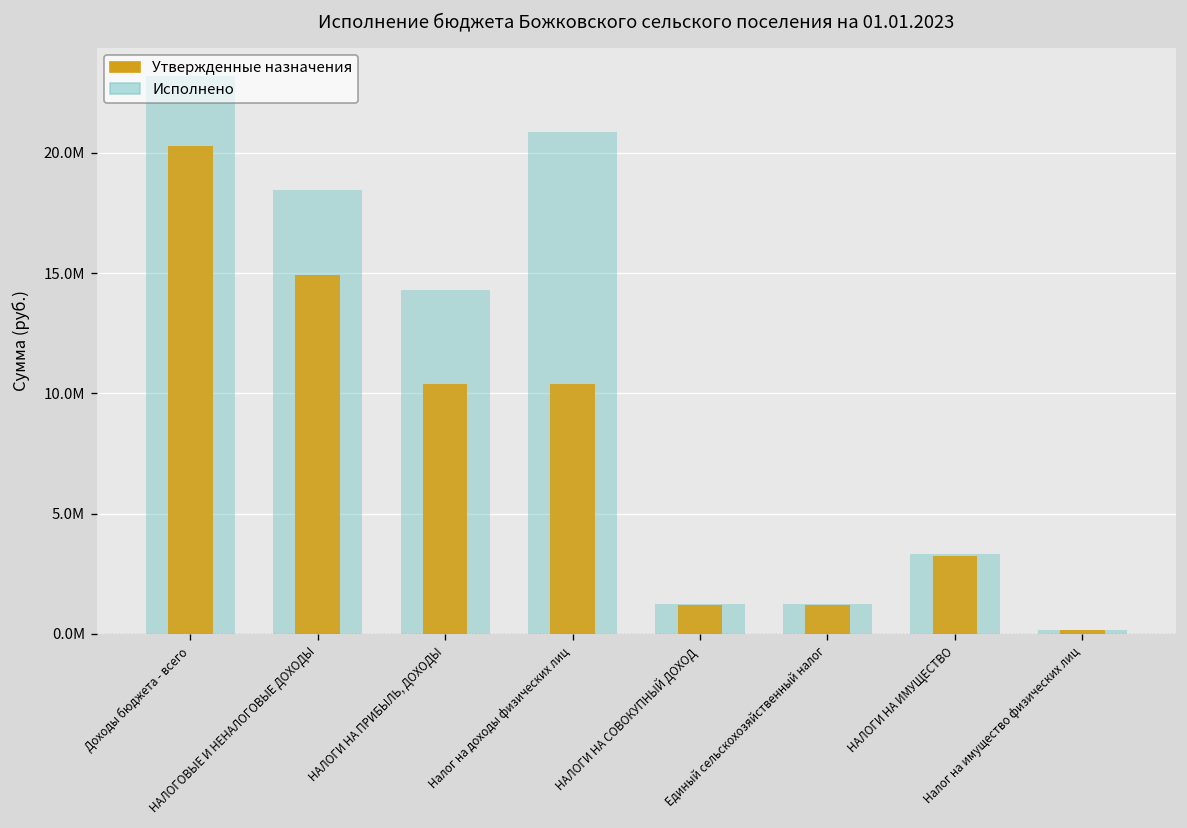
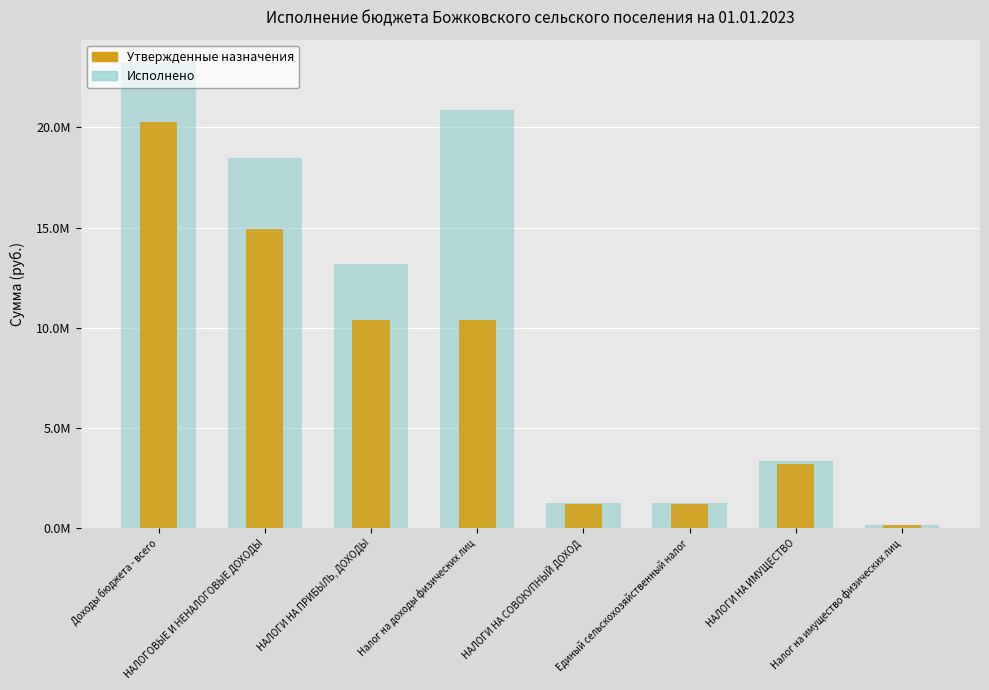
Исполнено, НАЛОГИ НА ПРИБЫЛЬ, ДОХОДЫ: 14300000 -> 13200000
